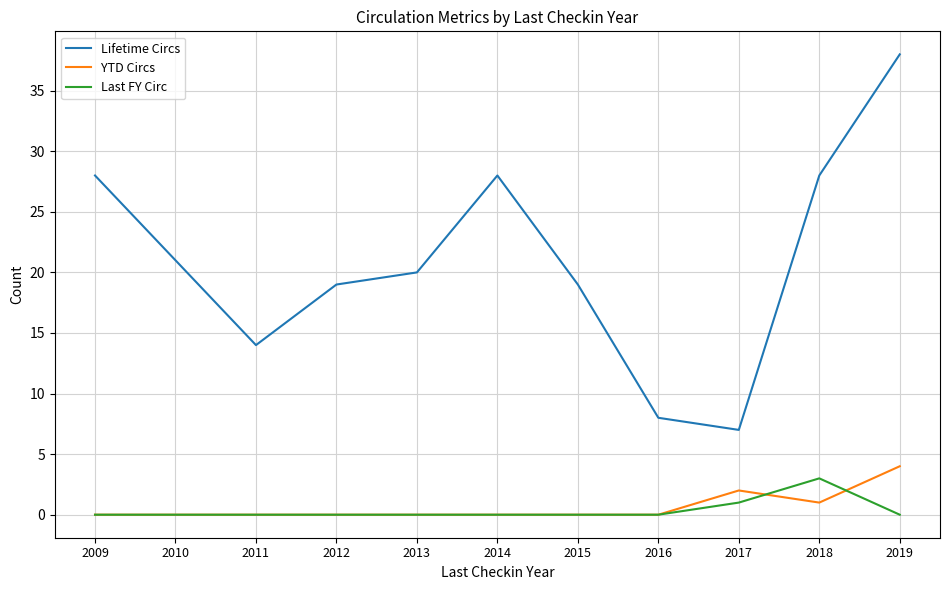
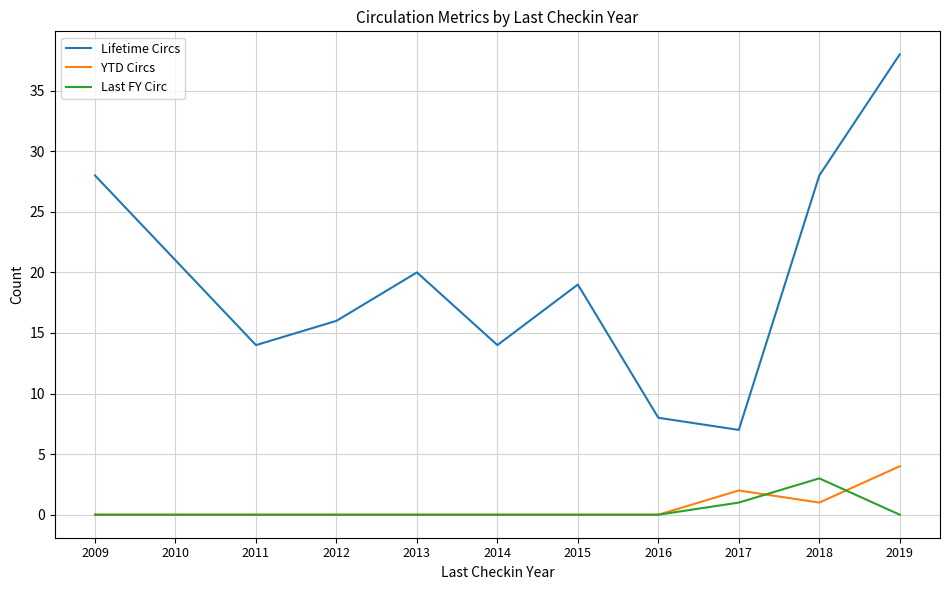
Lifetime Circs, 2012: 19 -> 16
Lifetime Circs, 2014: 28 -> 14
